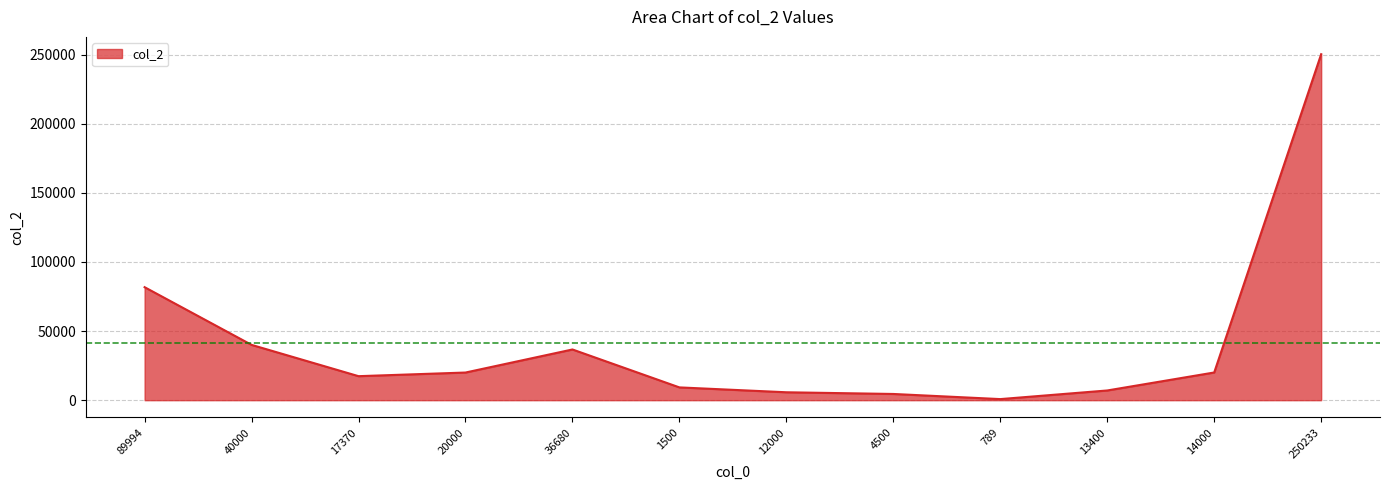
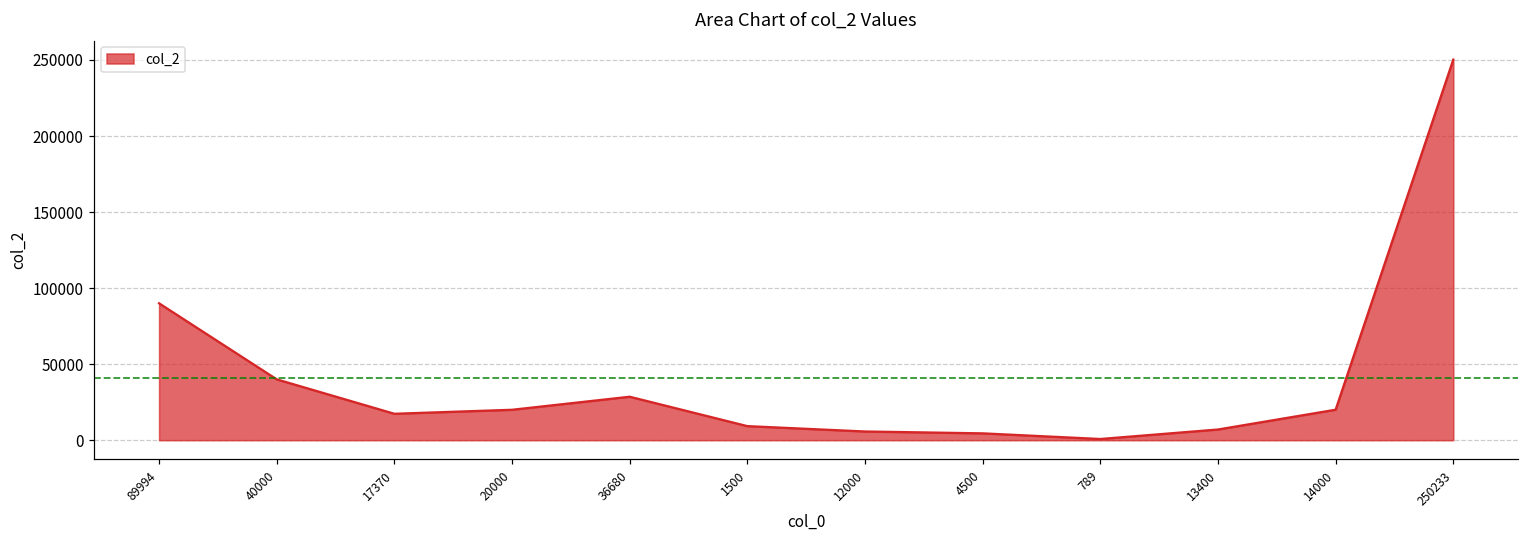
89994: 82000 -> 90000
36680: 37000 -> 29000
